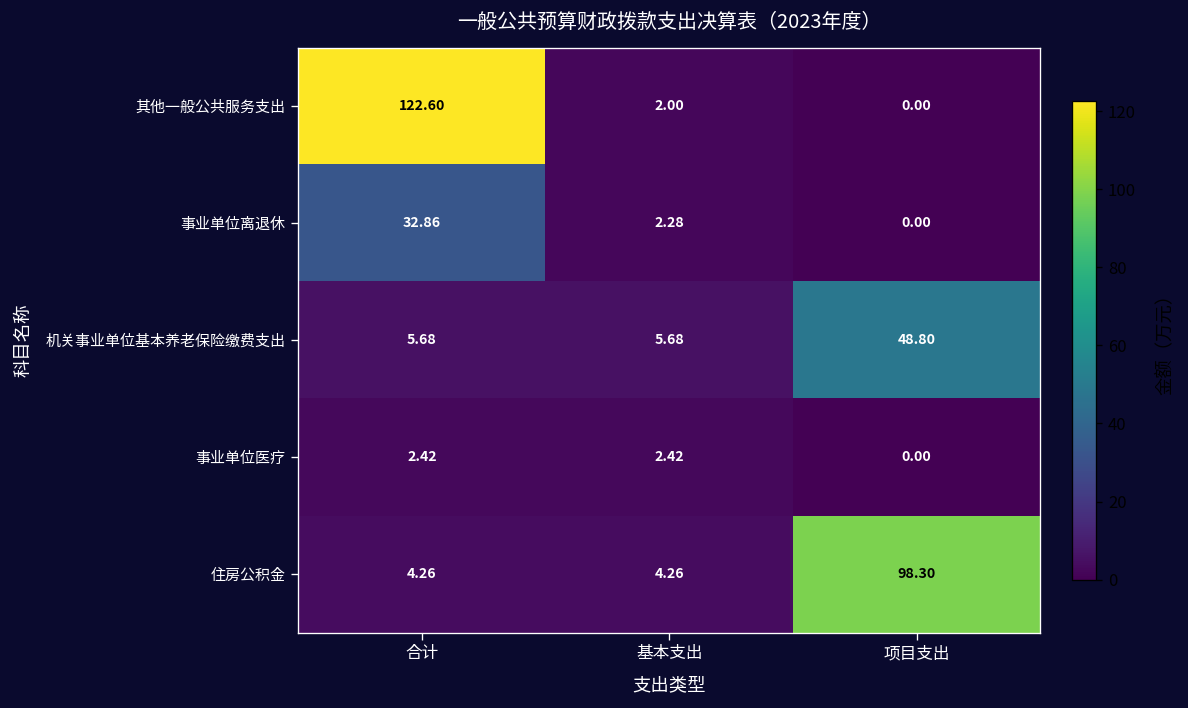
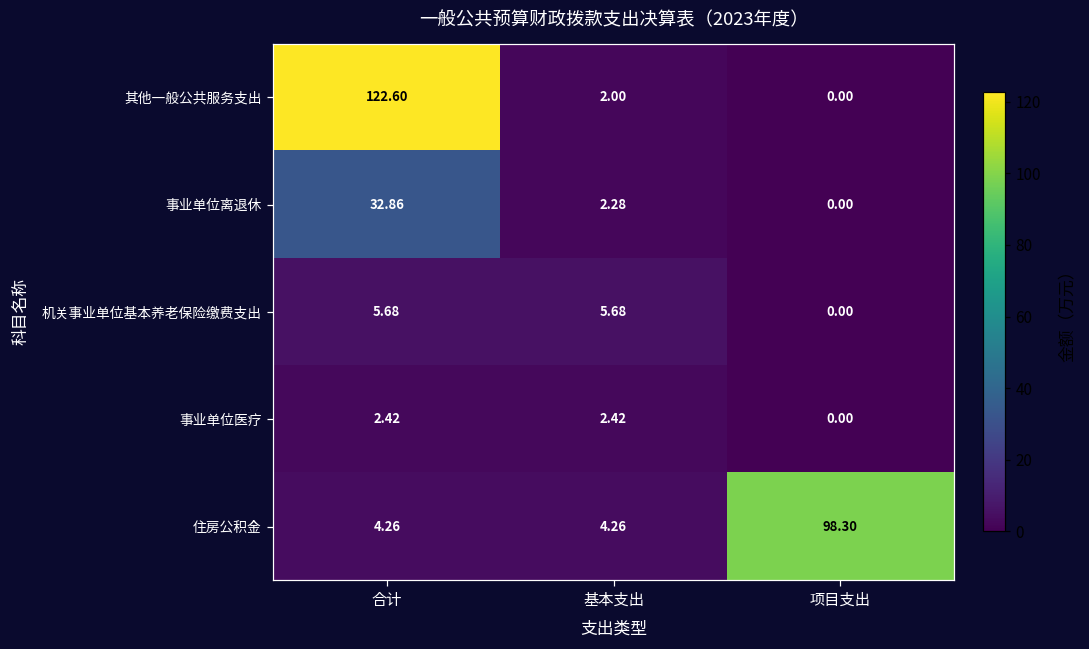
机关事业单位基本养老保险缴费支出, 项目支出: 48.80 -> 0.00
